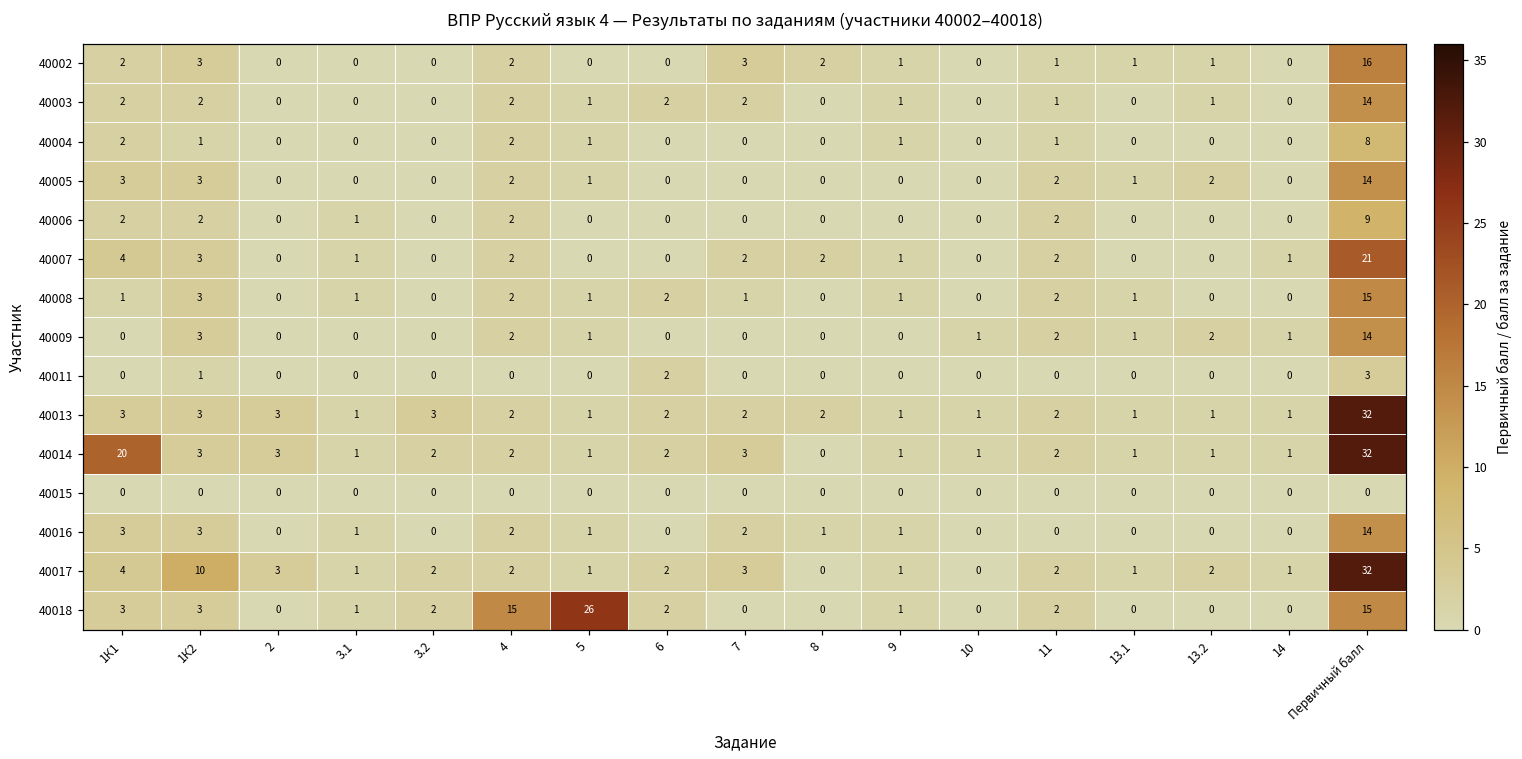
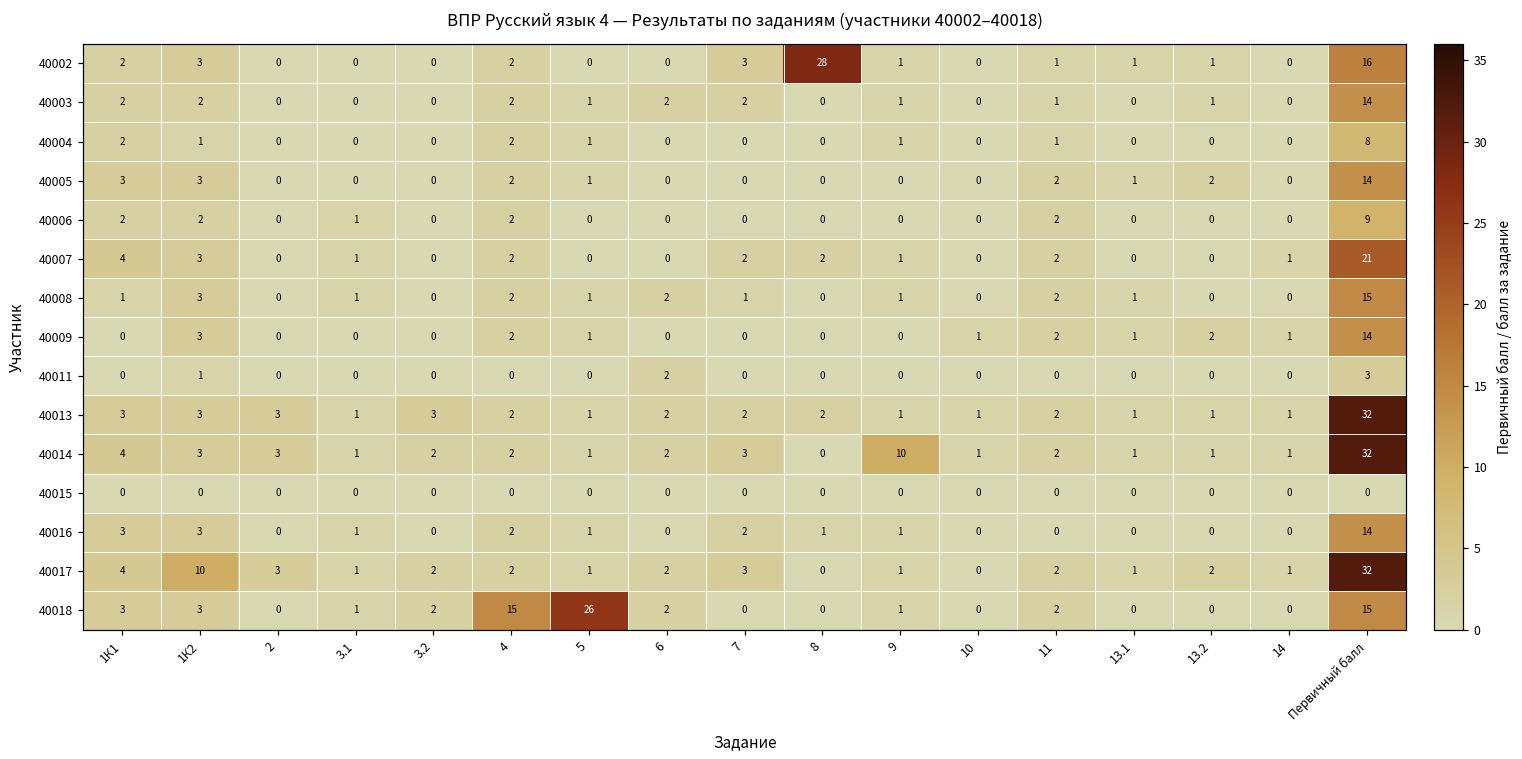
40002, 8: 2 -> 28
40014, 1К1: 20 -> 4
40014, 9: 1 -> 10
